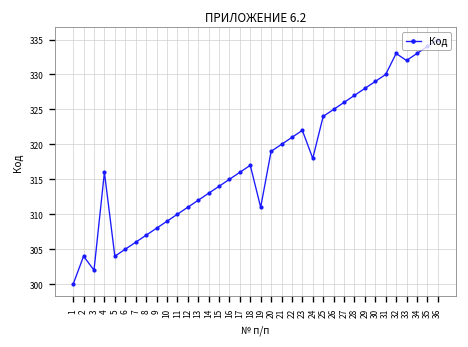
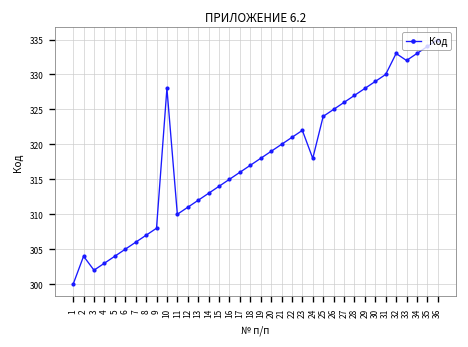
4: 316 -> 303
10: 309 -> 328
19: 311 -> 318
